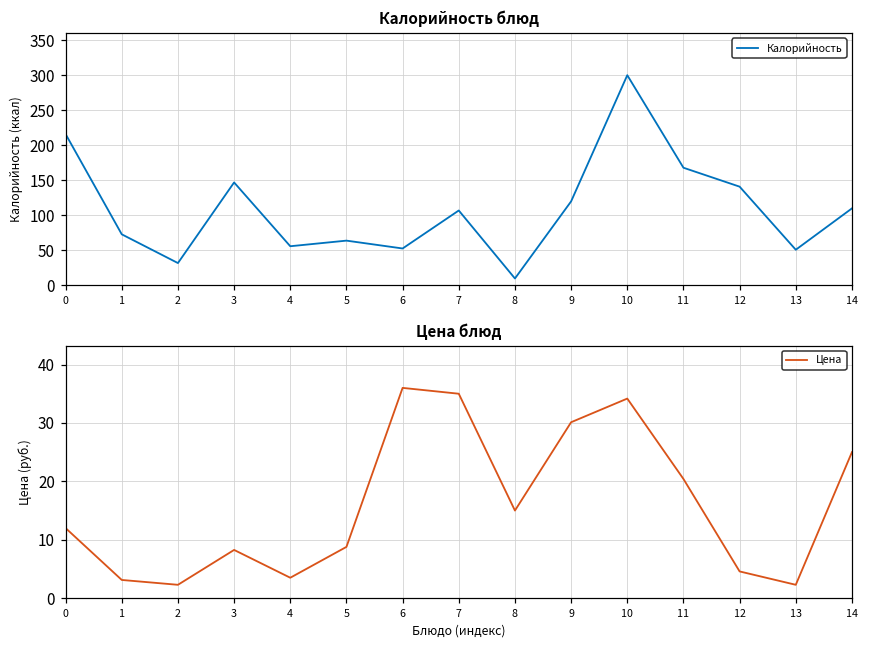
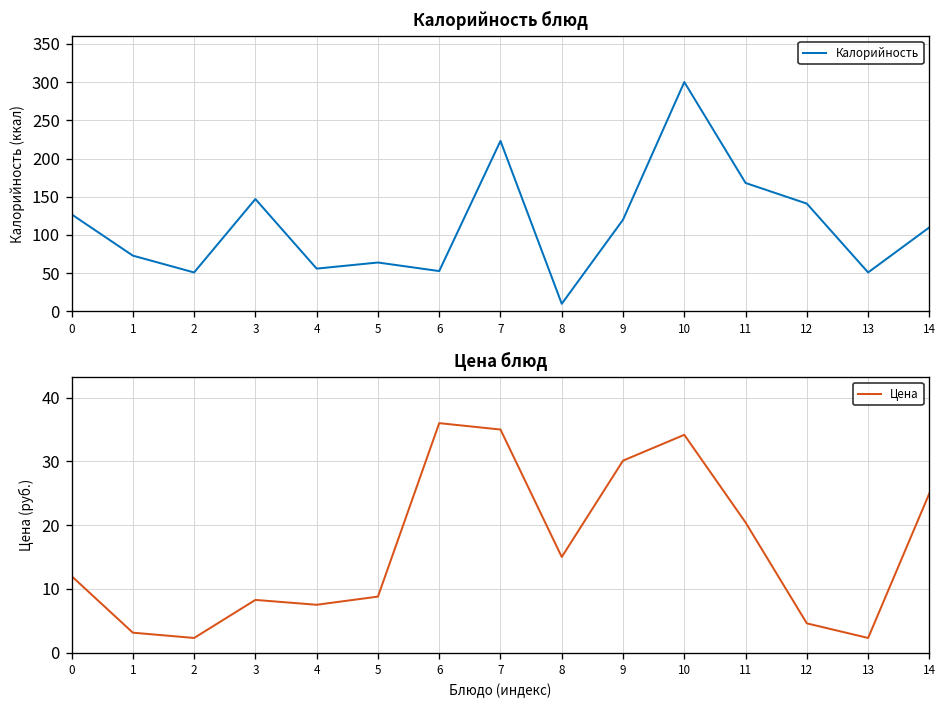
Калорийность блюд, 0: 220 -> 130
Калорийность блюд, 2: 30 -> 50
Калорийность блюд, 7: 110 -> 220
Цена блюд, 4: 4 -> 8
